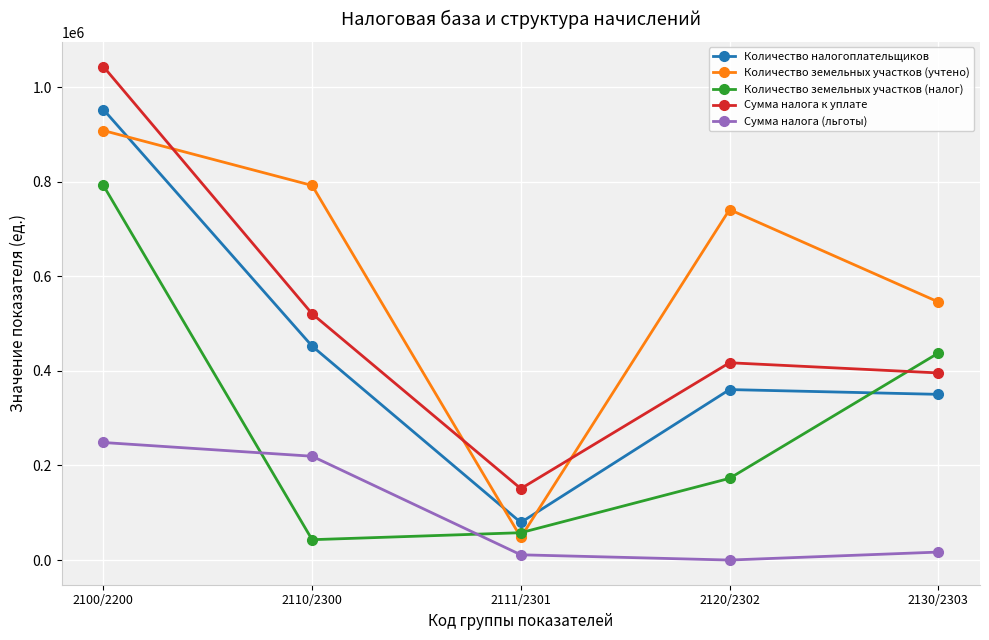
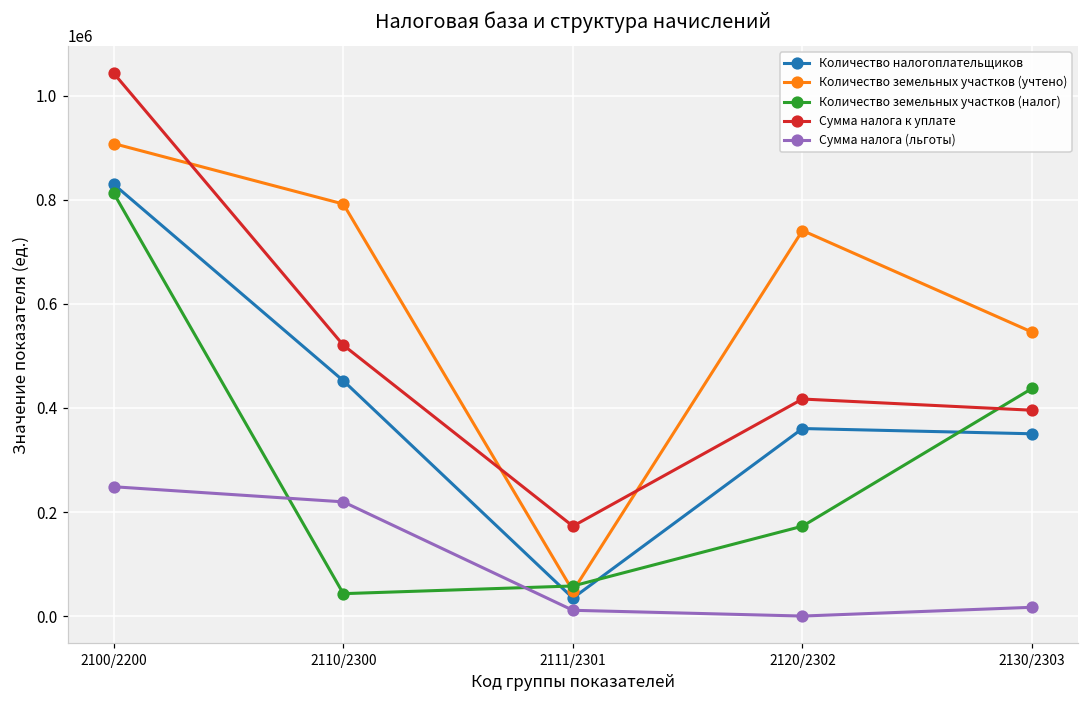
Количество налогоплательщиков, 2100/2200: 950000 -> 830000
Количество земельных участков (налог), 2100/2200: 790000 -> 810000
Количество налогоплательщиков, 2111/2301: 80000 -> 30000
Сумма налога к уплате, 2111/2301: 150000 -> 170000
